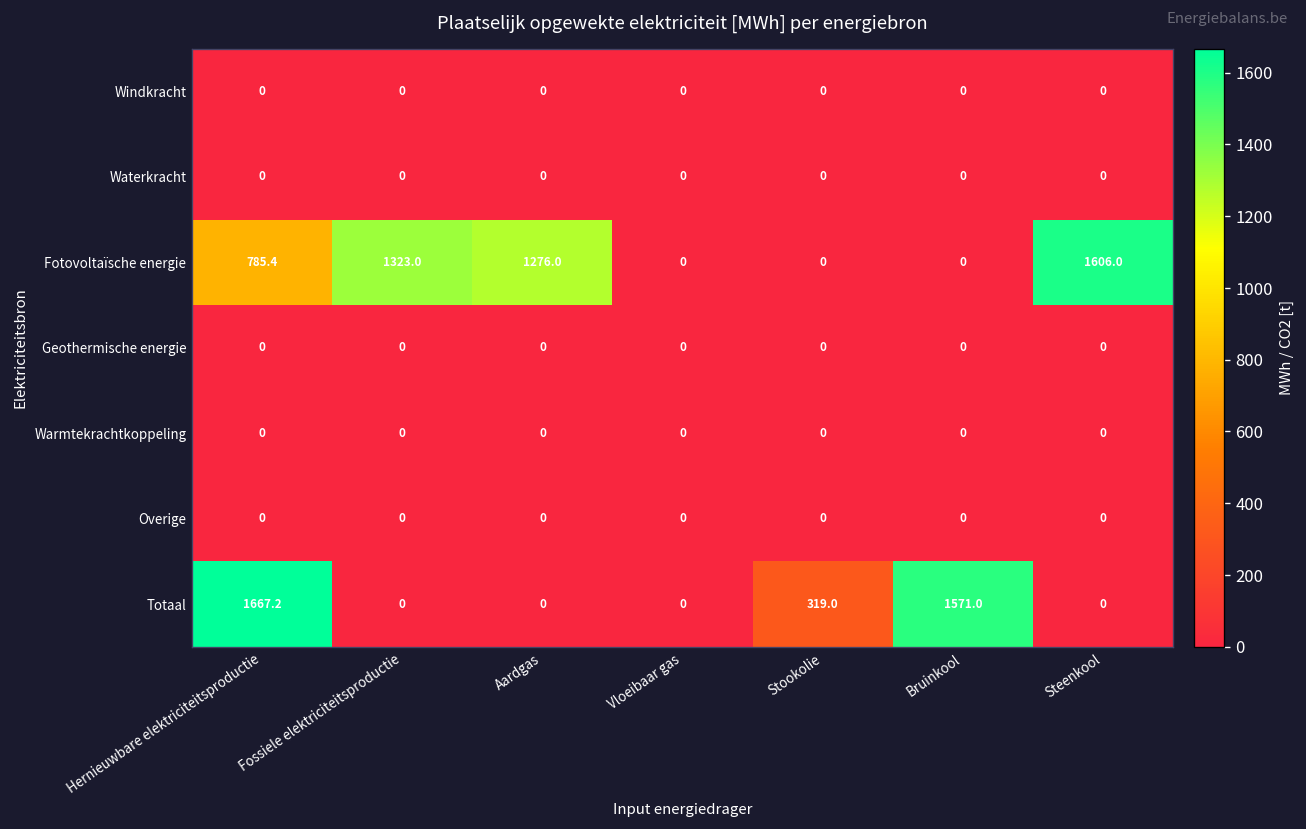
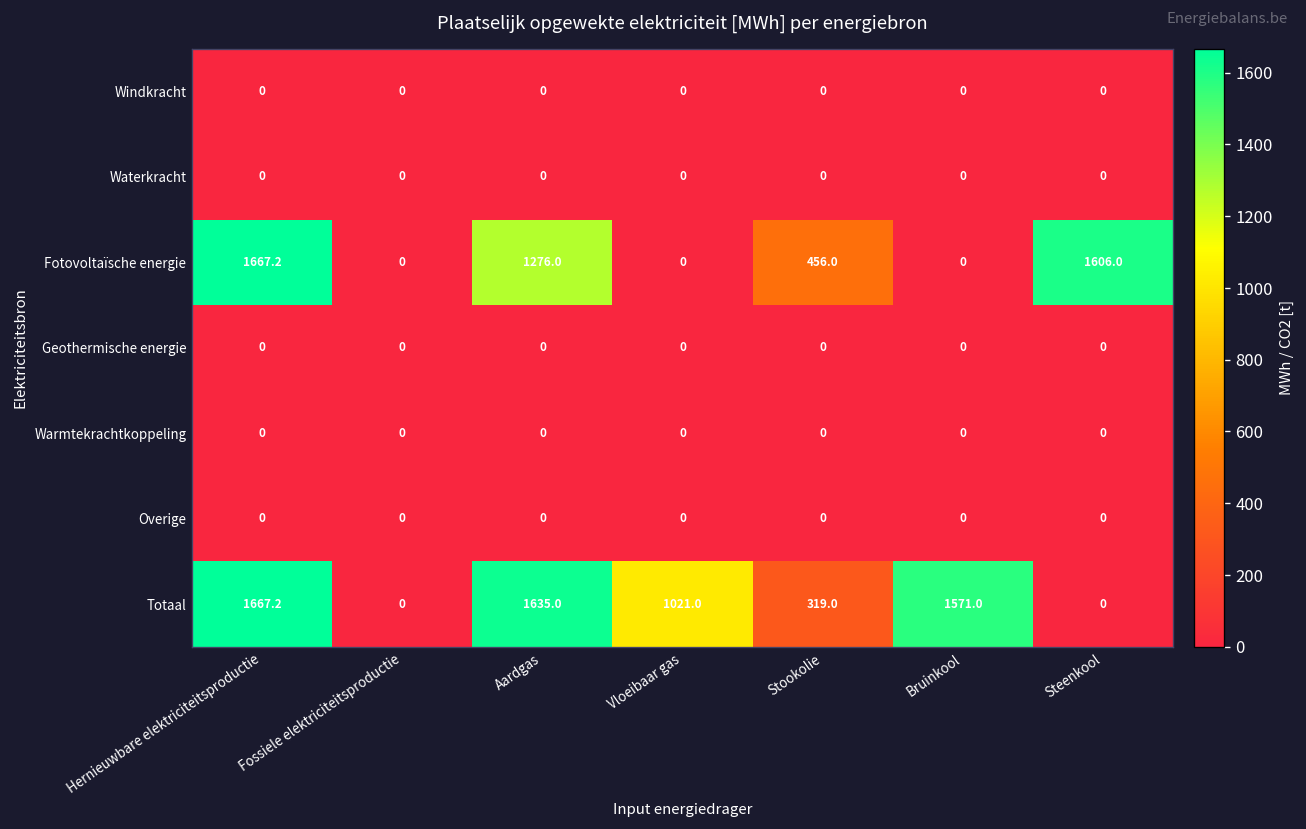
Fotovoltaïsche energie, Hernieuwbare elektriciteitsproductie: 785.4 -> 1667.2
Fotovoltaïsche energie, Fossiele elektriciteitsproductie: 1323.0 -> 0
Fotovoltaïsche energie, Stookolie: 0 -> 456.0
Totaal, Aardgas: 0 -> 1635.0
Totaal, Vloeibaar gas: 0 -> 1021.0
